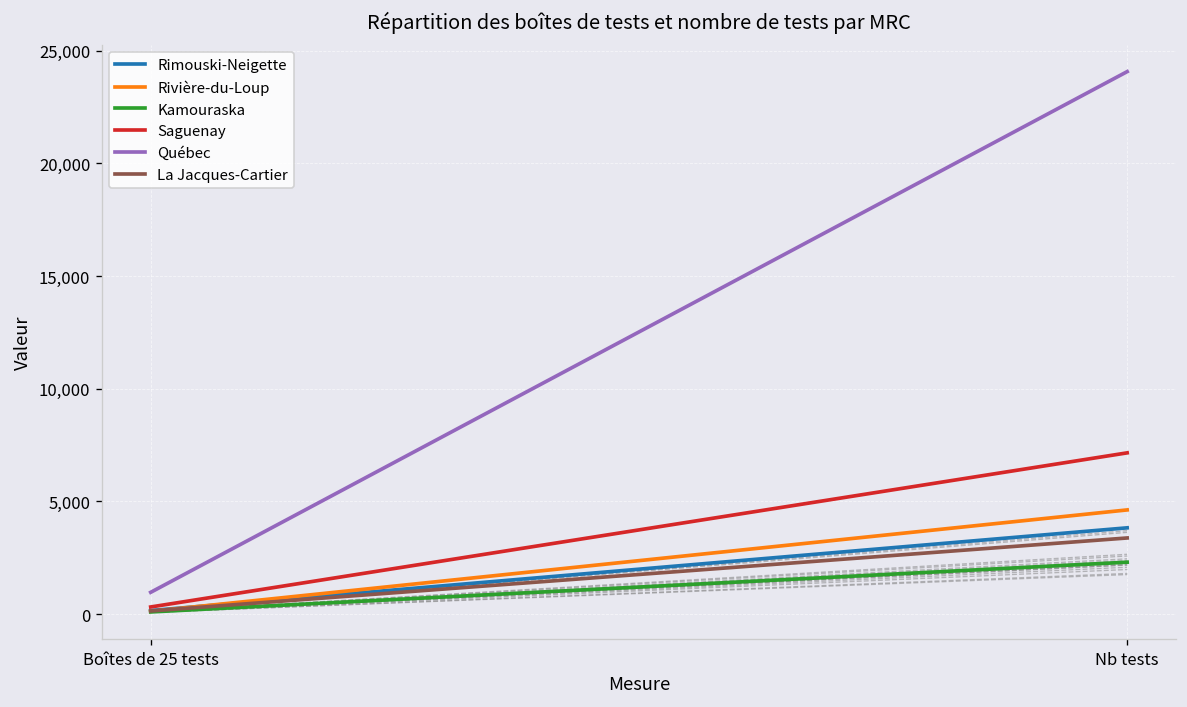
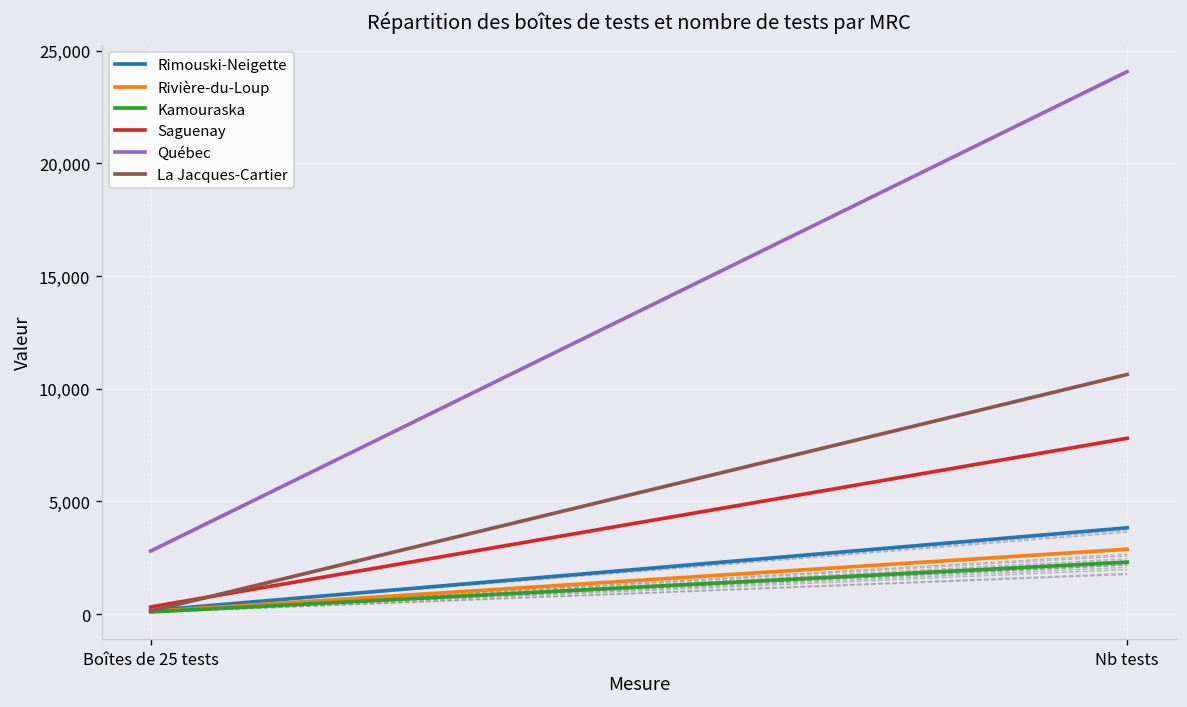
Québec, Boîtes de 25 tests: 1,000 -> 2,800
Rivière-du-Loup, Nb tests: 4,600 -> 2,900
Saguenay, Nb tests: 7,200 -> 7,800
La Jacques-Cartier, Nb tests: 3,400 -> 10,600
